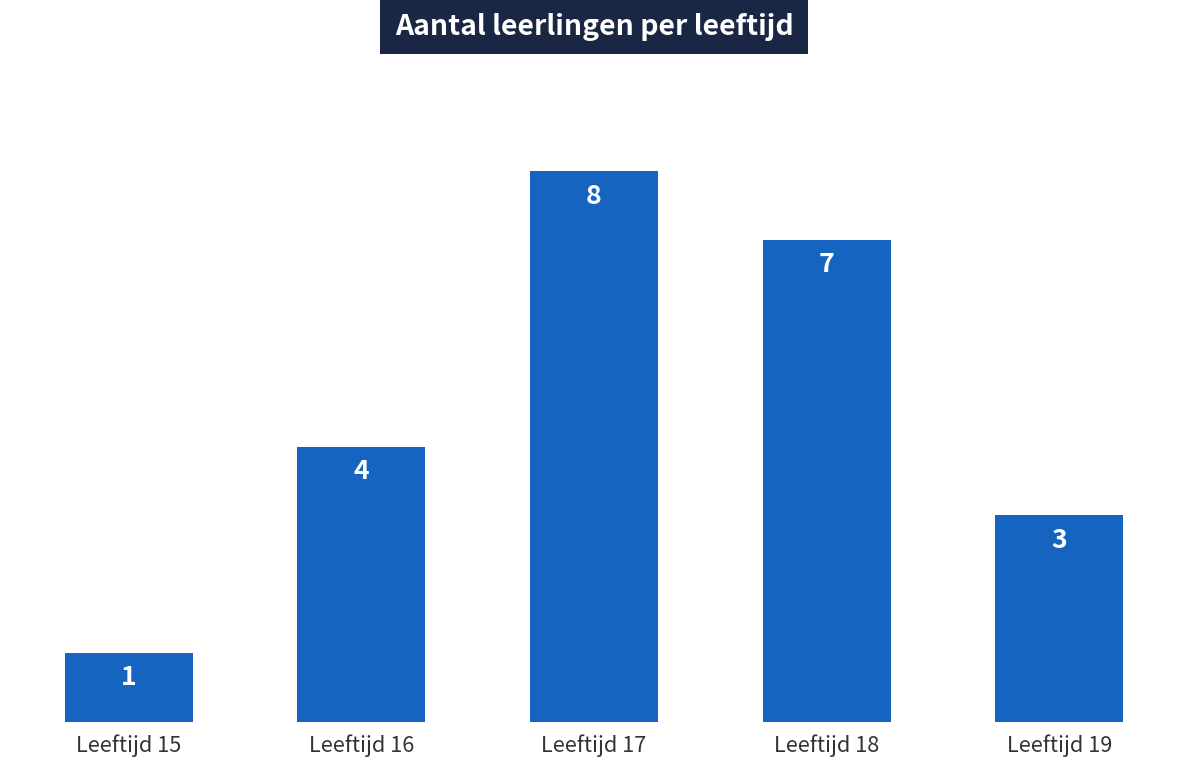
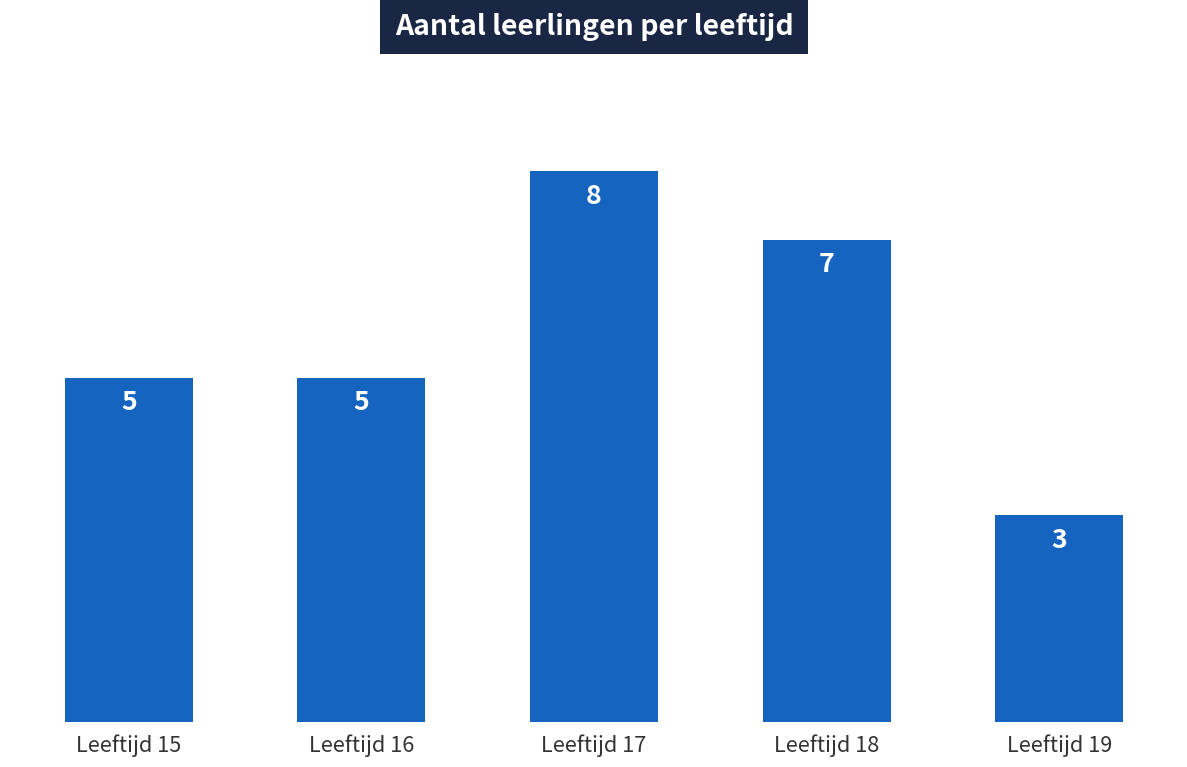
Leeftijd 15: 1 -> 5
Leeftijd 16: 4 -> 5
